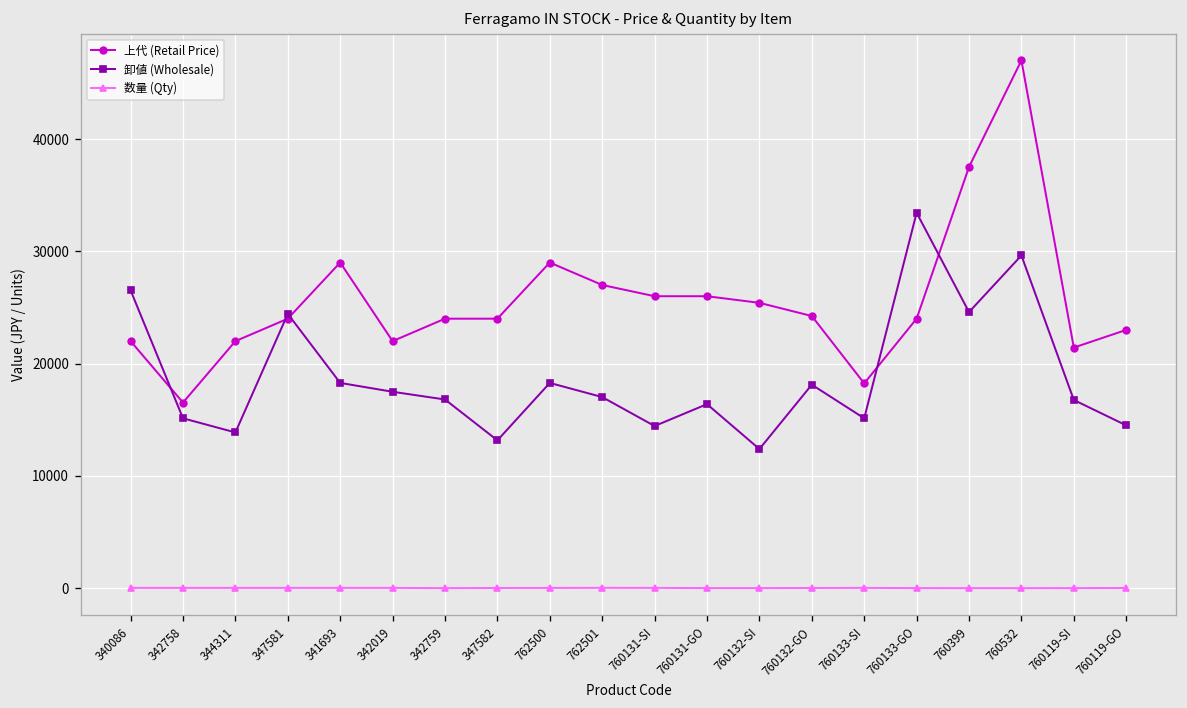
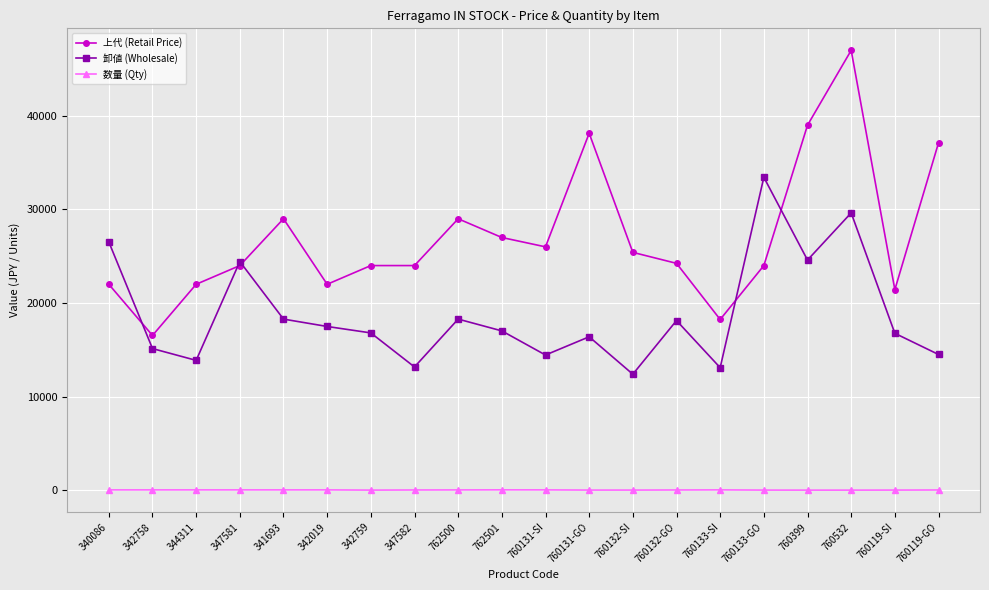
上代 (Retail Price), 760131-GO: 26000 -> 38000
卸値 (Wholesale), 760133-SI: 15000 -> 13000
上代 (Retail Price), 760399: 38000 -> 39000
上代 (Retail Price), 760119-GO: 23000 -> 37000
